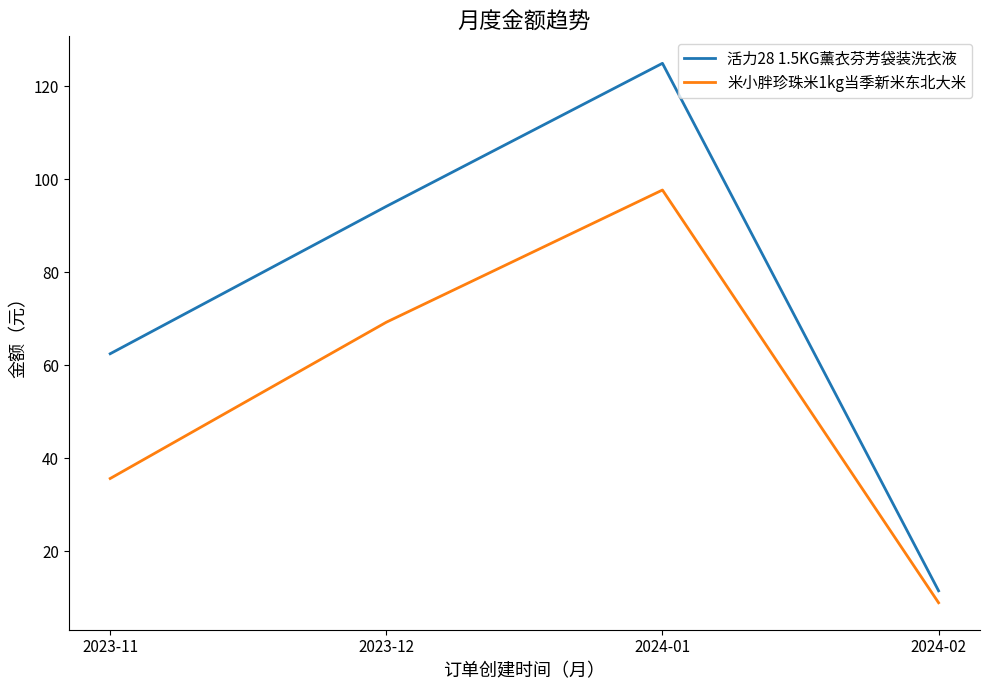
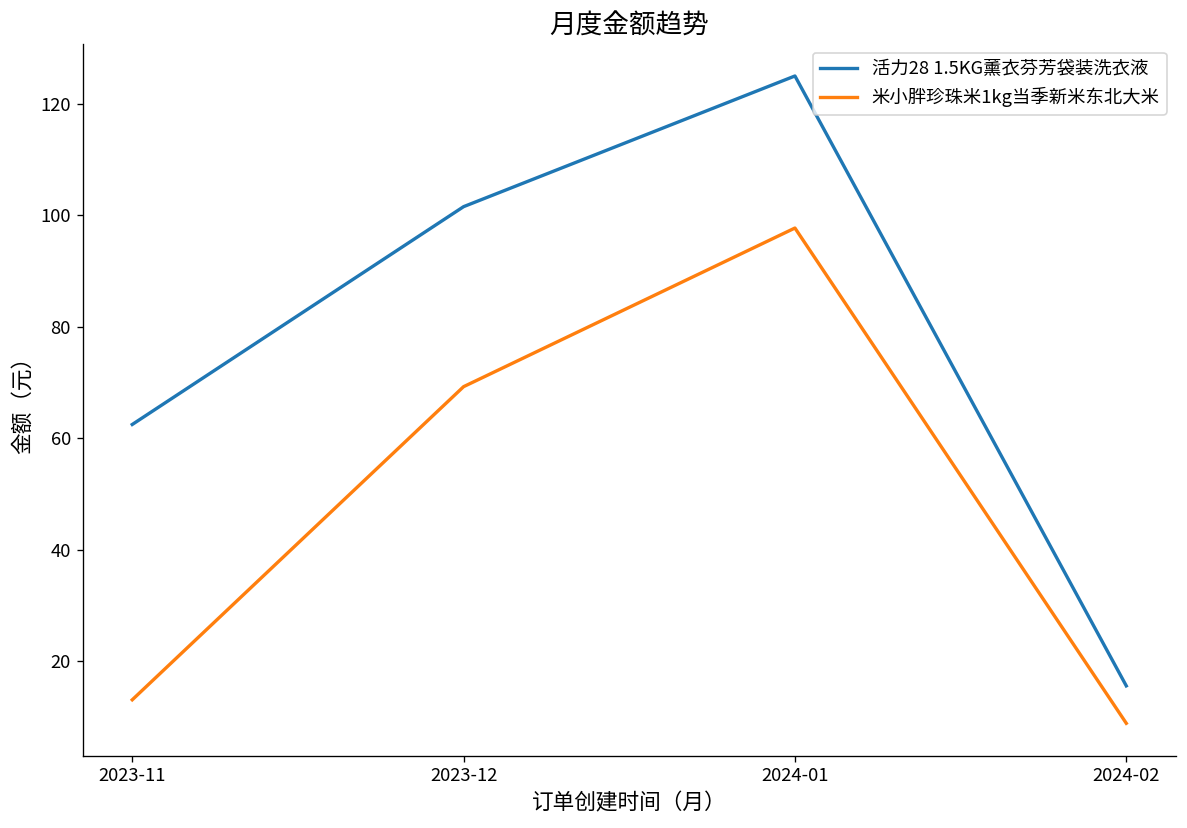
米小胖珍珠米1kg当季新米东北大米, 2023-11: 36 -> 13
活力28 1.5KG薰衣芬芳袋装洗衣液, 2023-12: 94 -> 102
活力28 1.5KG薰衣芬芳袋装洗衣液, 2024-02: 11 -> 16
